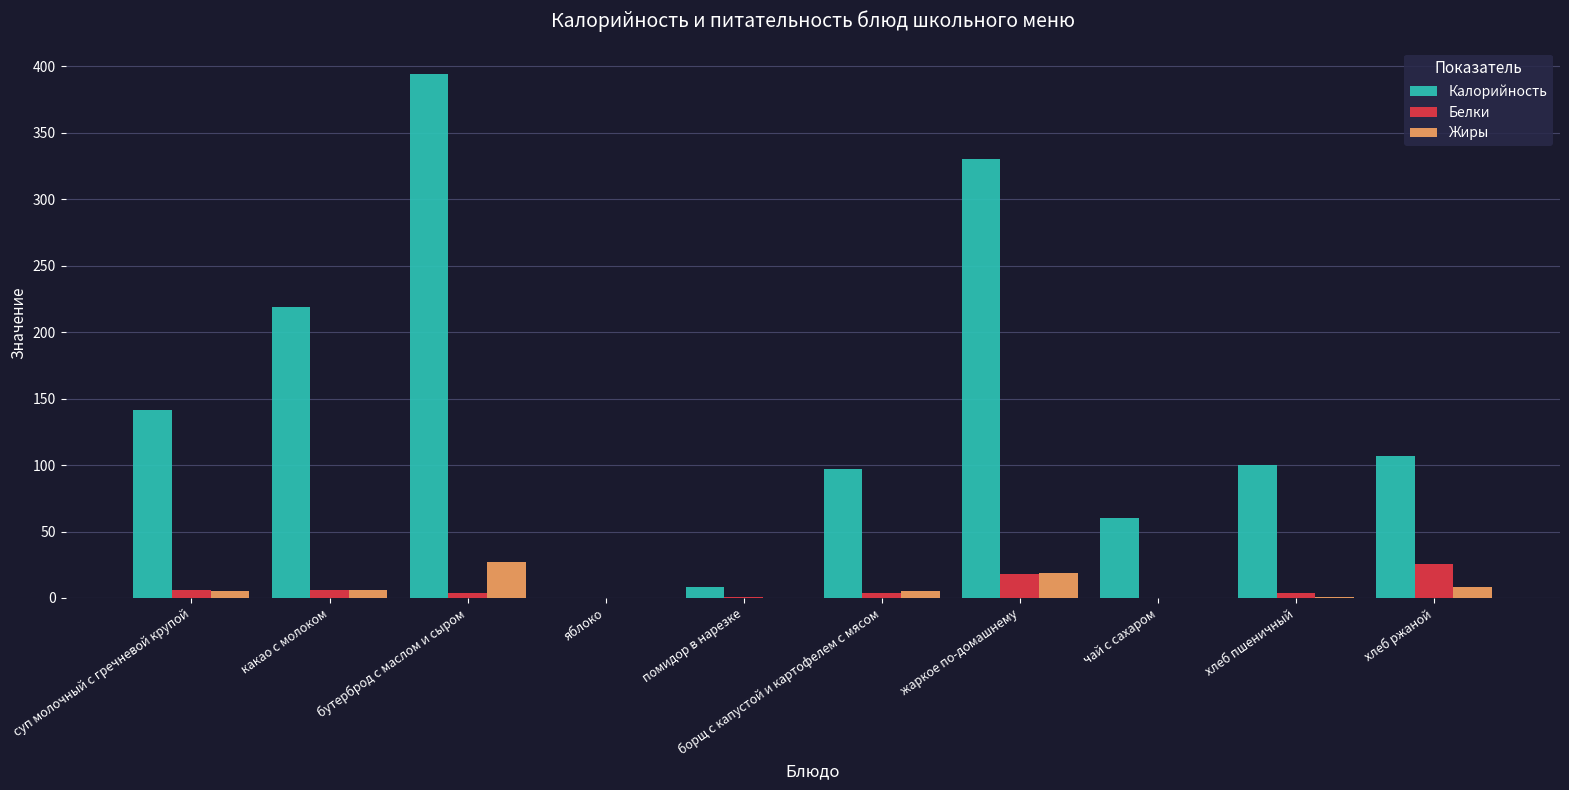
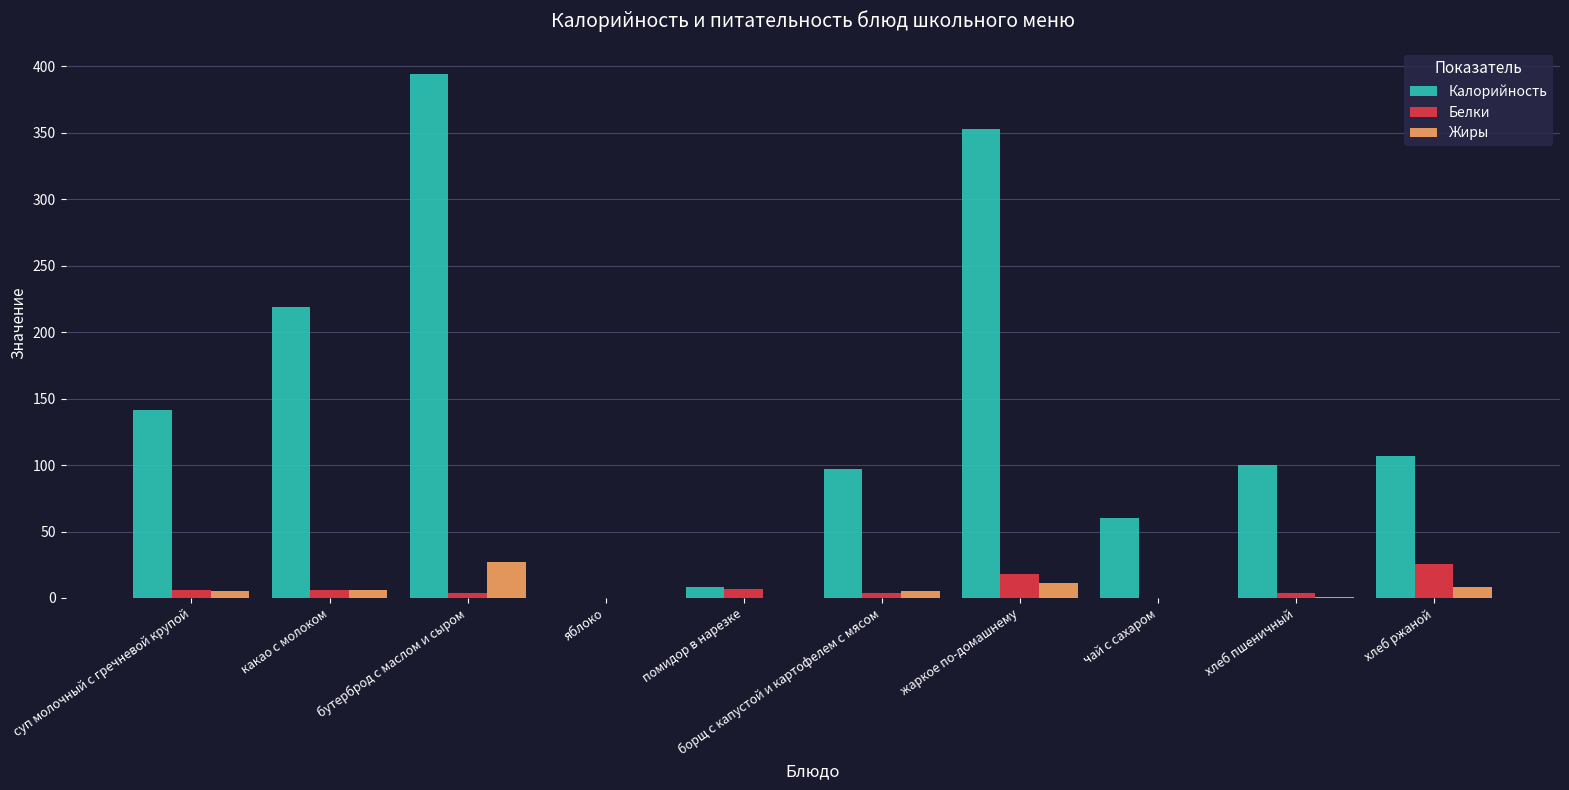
Белки, помидор в нарезке: 1 -> 7
Калорийность, жаркое по-домашнему: 330 -> 353
Жиры, жаркое по-домашнему: 19 -> 12
